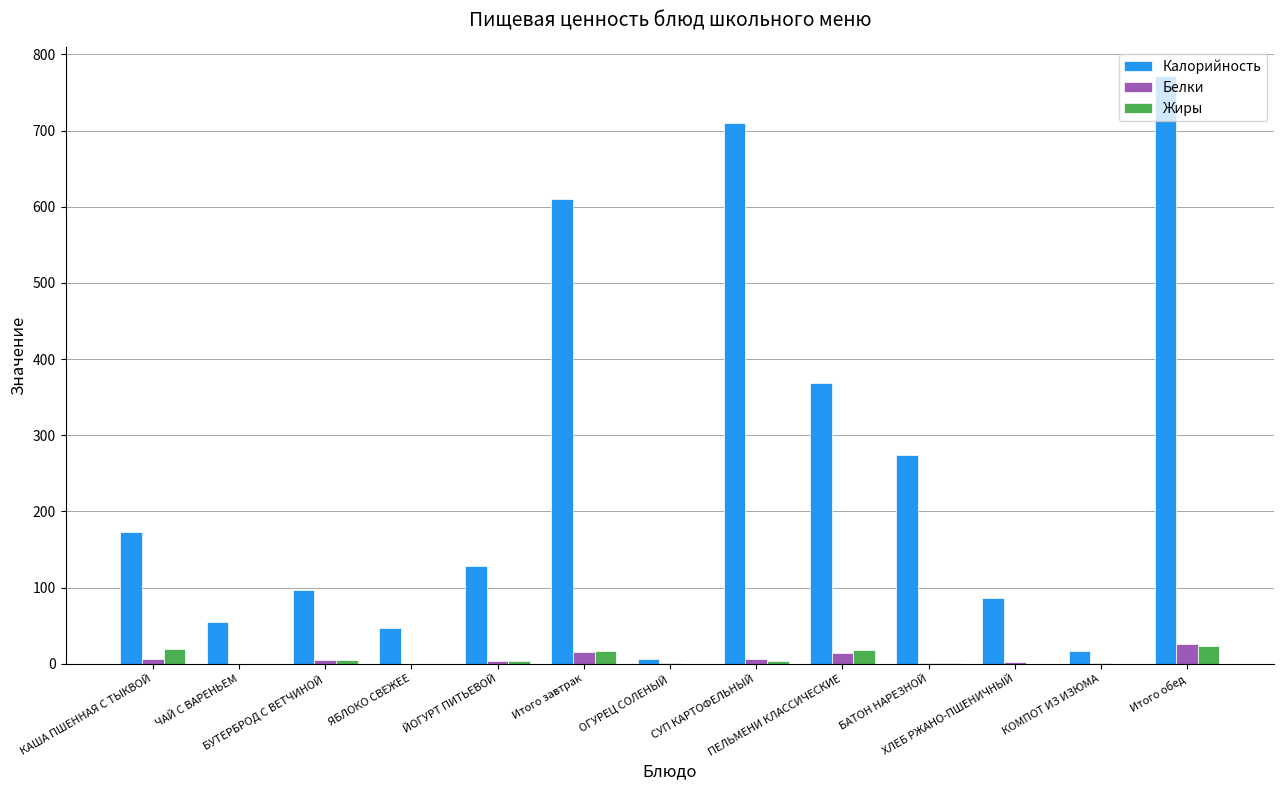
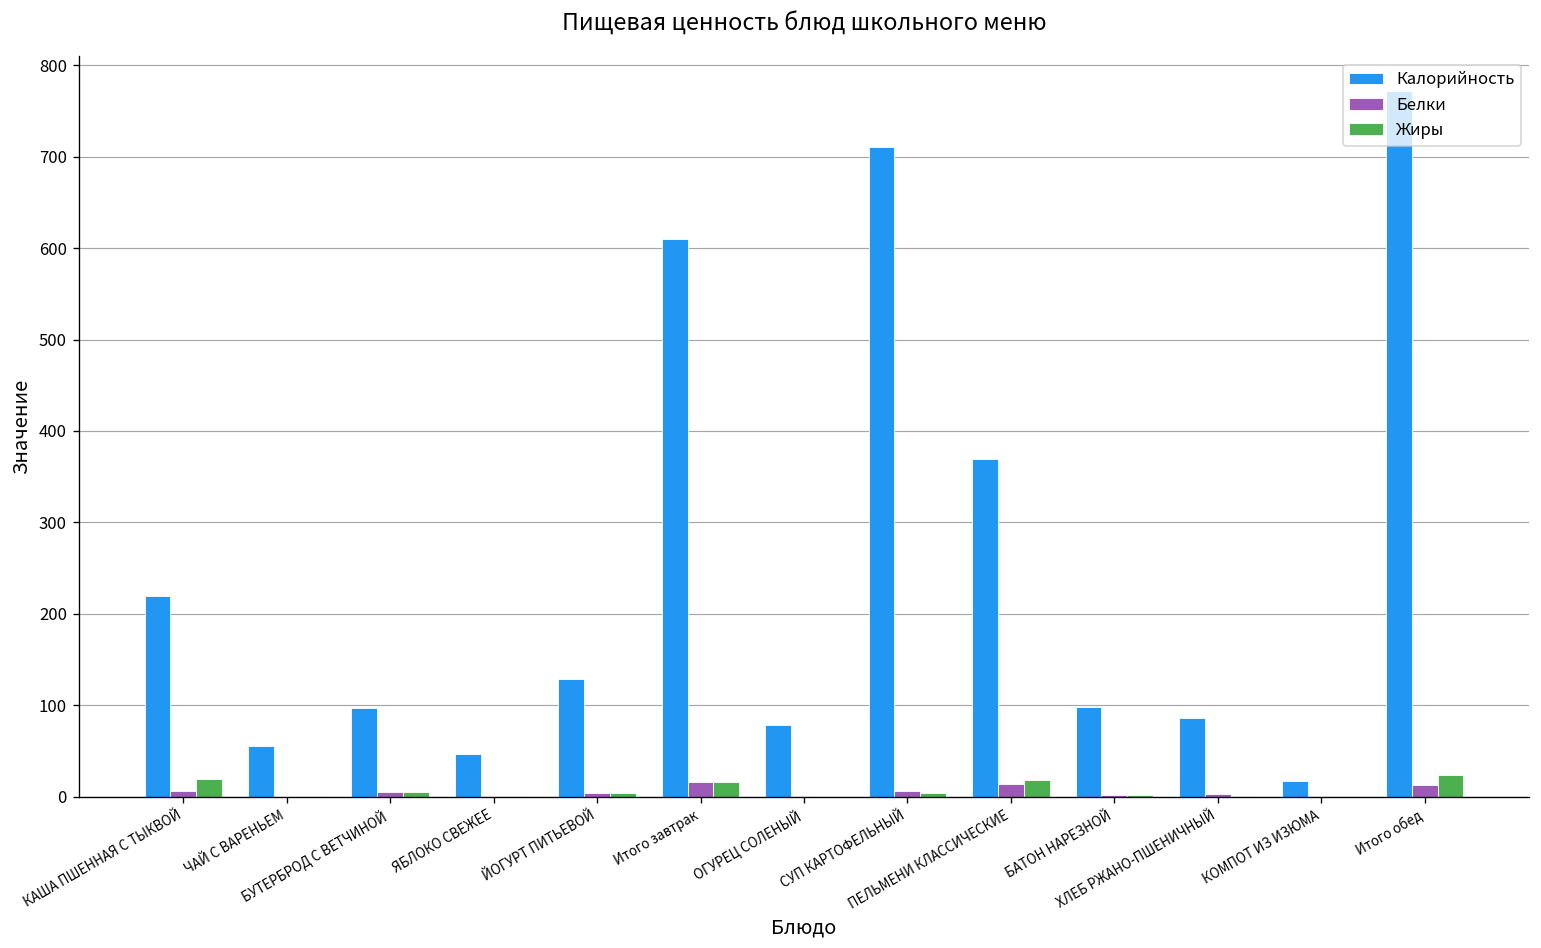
Калорийность, КАША ПШЕННАЯ С ТЫКВОЙ: 170 -> 220
Калорийность, ОГУРЕЦ СОЛЕНЫЙ: 10 -> 80
Калорийность, БАТОН НАРЕЗНОЙ: 270 -> 100
Белки, Итого обед: 30 -> 10
